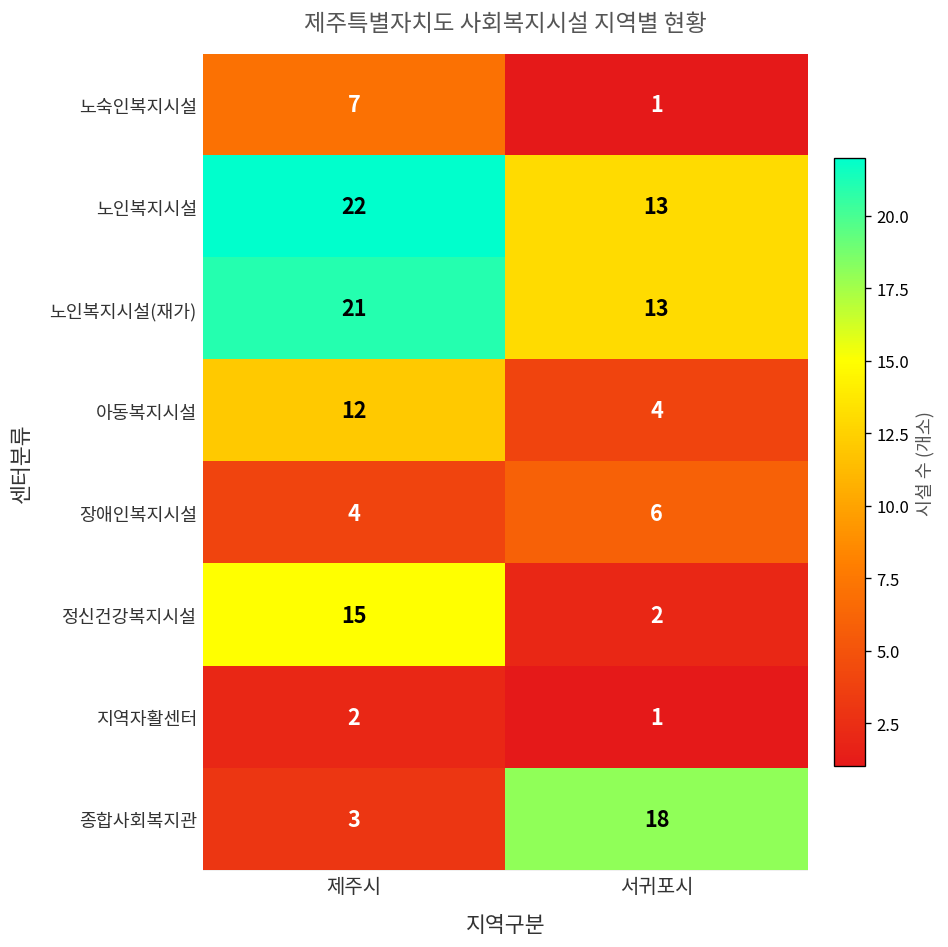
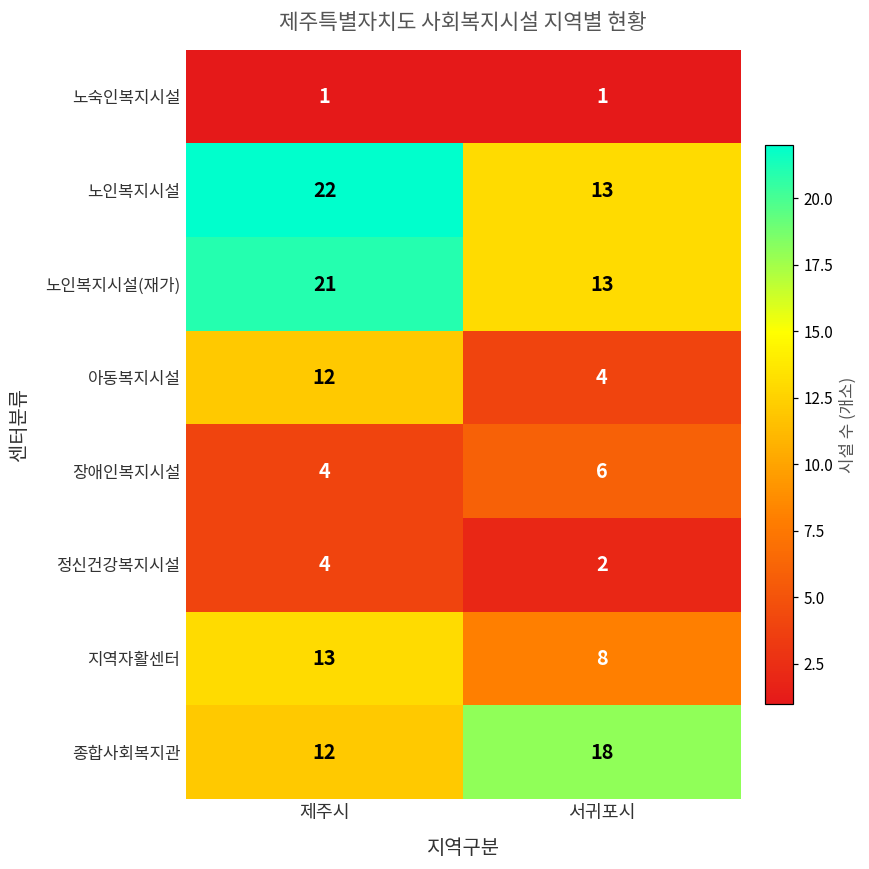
노숙인복지시설, 제주시: 7 -> 1
정신건강복지시설, 제주시: 15 -> 4
지역자활센터, 제주시: 2 -> 13
지역자활센터, 서귀포시: 1 -> 8
종합사회복지관, 제주시: 3 -> 12
